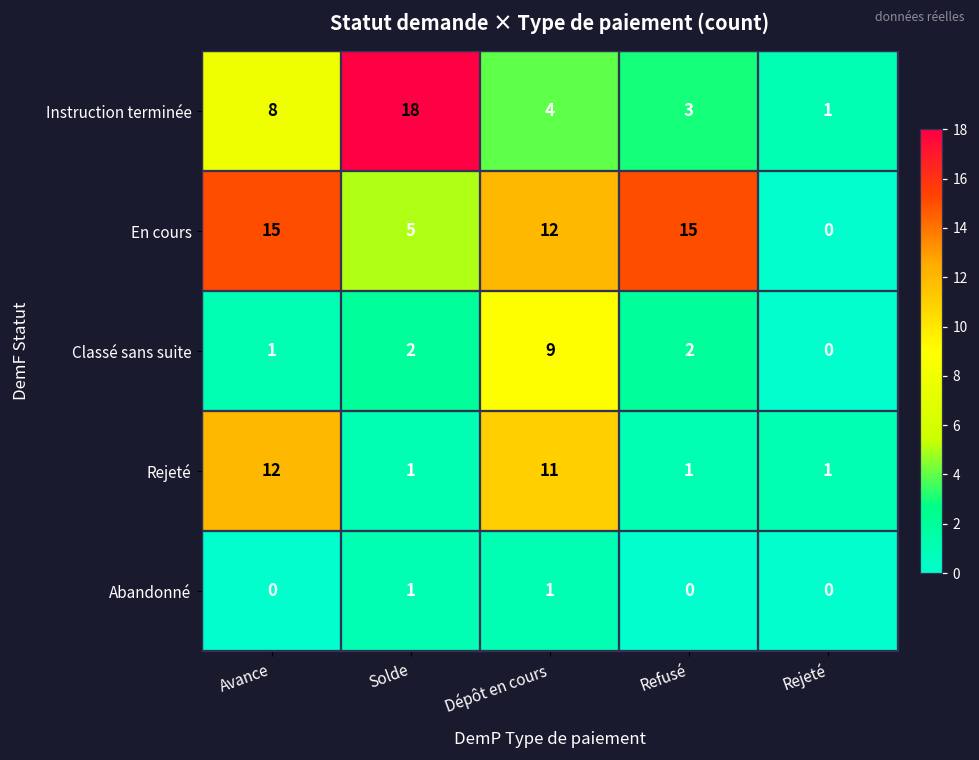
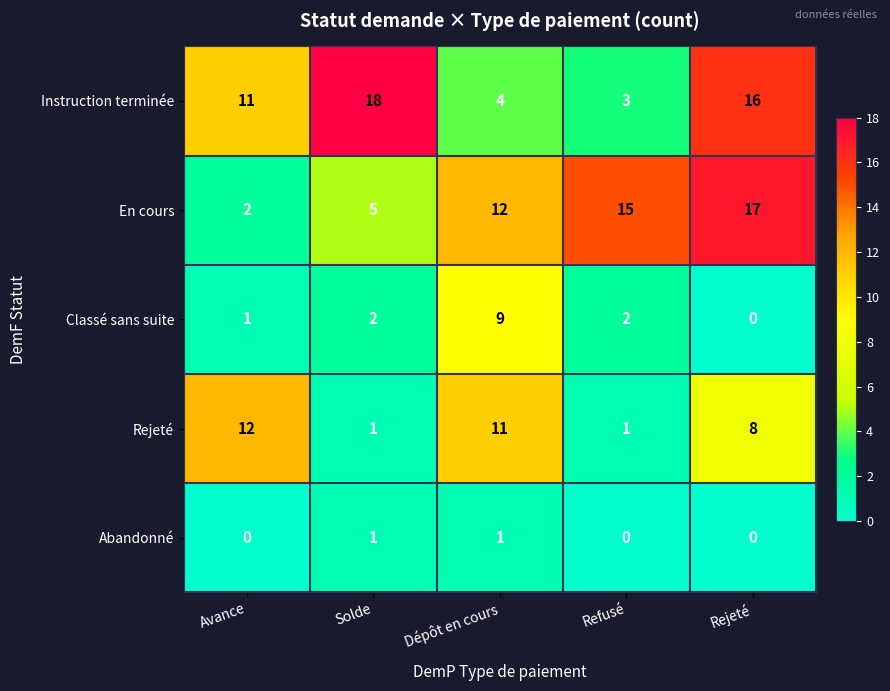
Instruction terminée, Avance: 8 -> 11
Instruction terminée, Rejeté: 1 -> 16
En cours, Avance: 15 -> 2
En cours, Rejeté: 0 -> 17
Rejeté, Rejeté: 1 -> 8
